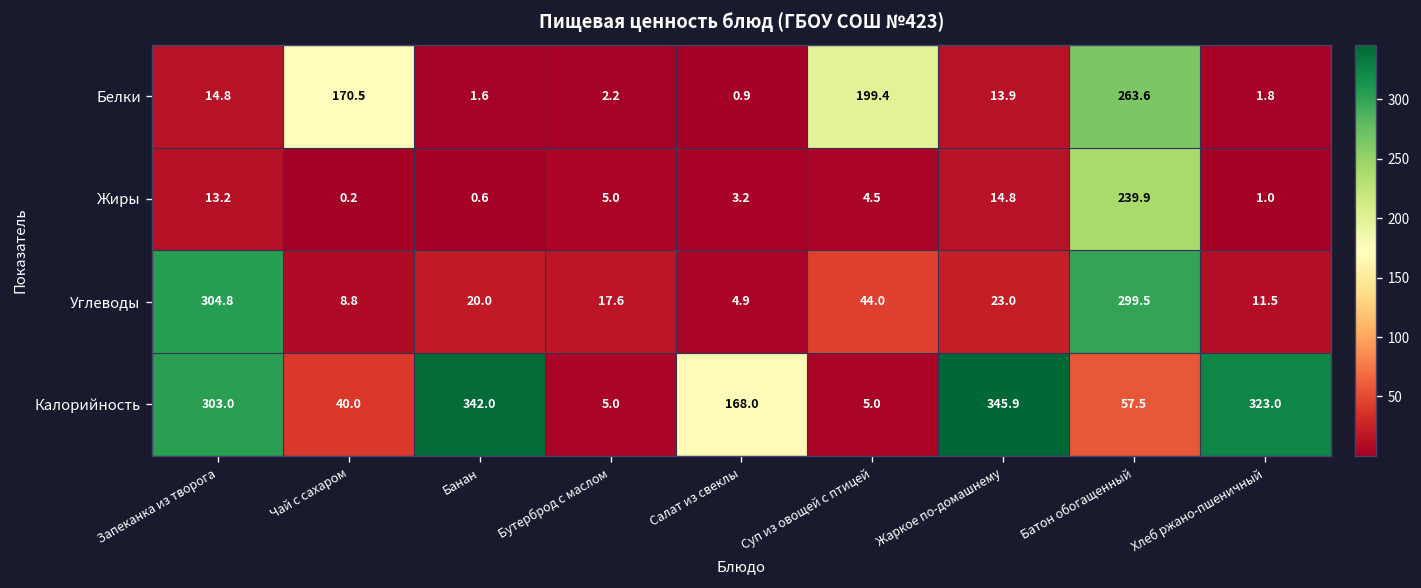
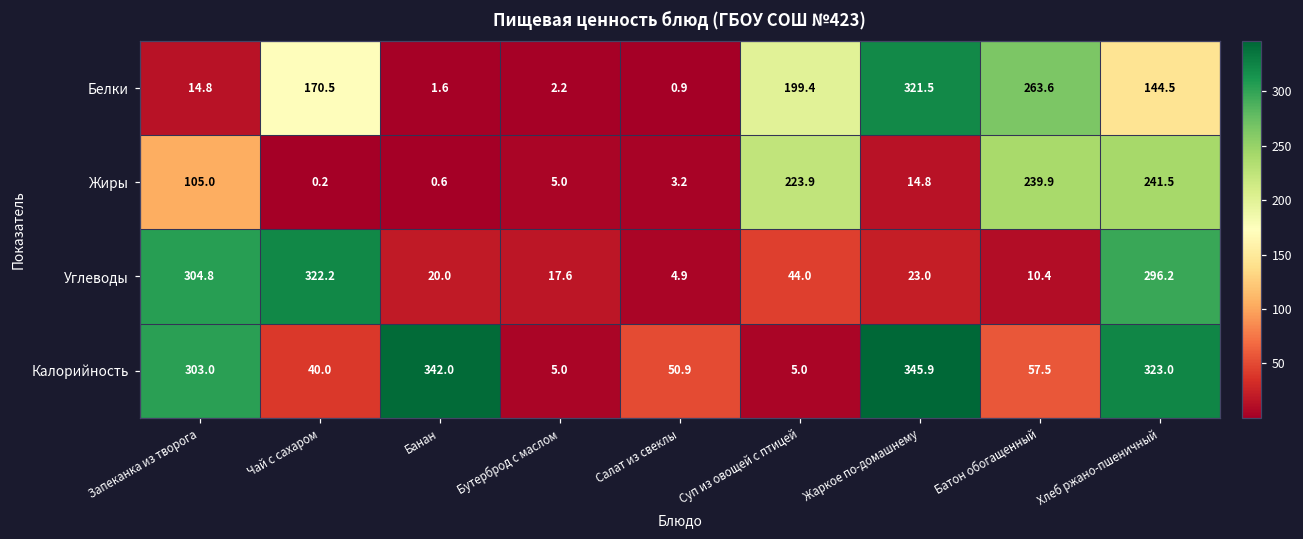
Белки, Жаркое по-домашнему: 13.9 -> 321.5
Белки, Хлеб ржано-пшеничный: 1.8 -> 144.5
Жиры, Запеканка из творога: 13.2 -> 105.0
Жиры, Суп из овощей с птицей: 4.5 -> 223.9
Жиры, Хлеб ржано-пшеничный: 1.0 -> 241.5
Углеводы, Чай с сахаром: 8.8 -> 322.2
Углеводы, Батон обогащенный: 299.5 -> 10.4
Углеводы, Хлеб ржано-пшеничный: 11.5 -> 296.2
Калорийность, Салат из свеклы: 168.0 -> 50.9
